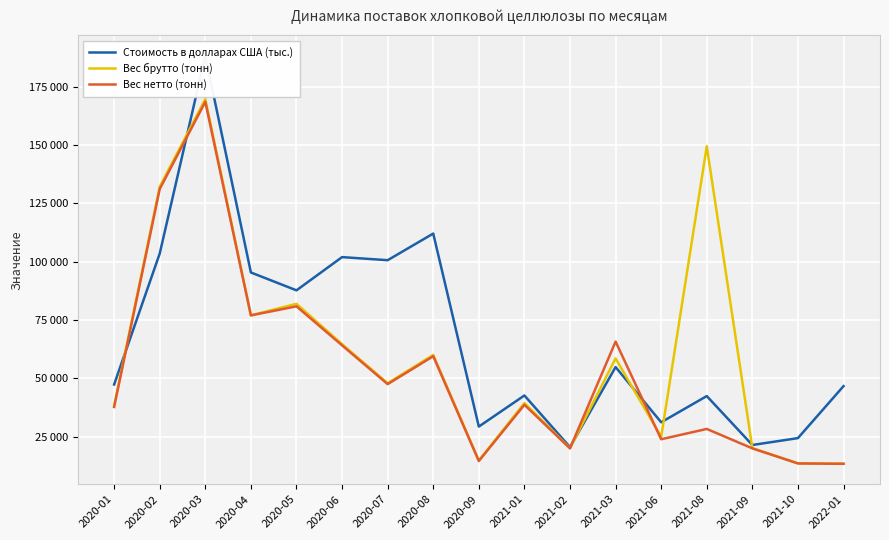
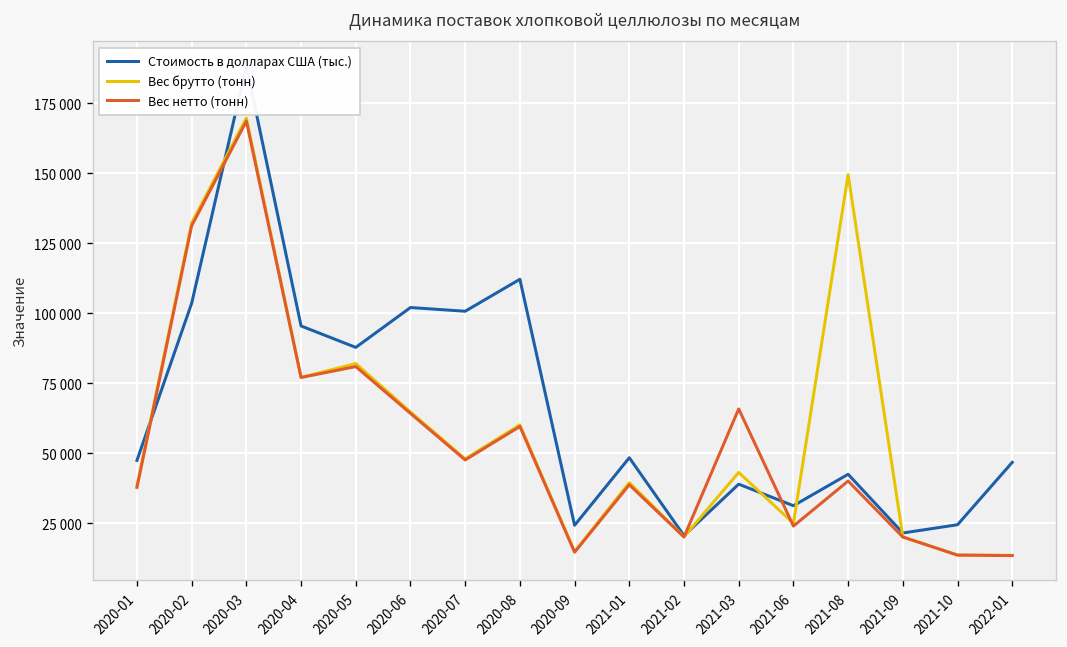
Стоимость в долларах США (тыс.), 2020-09: 29000 -> 24000
Стоимость в долларах США (тыс.), 2021-01: 43000 -> 48000
Стоимость в долларах США (тыс.), 2021-03: 55000 -> 39000
Вес брутто (тонн), 2021-03: 59000 -> 43000
Вес нетто (тонн), 2021-08: 28000 -> 40000
